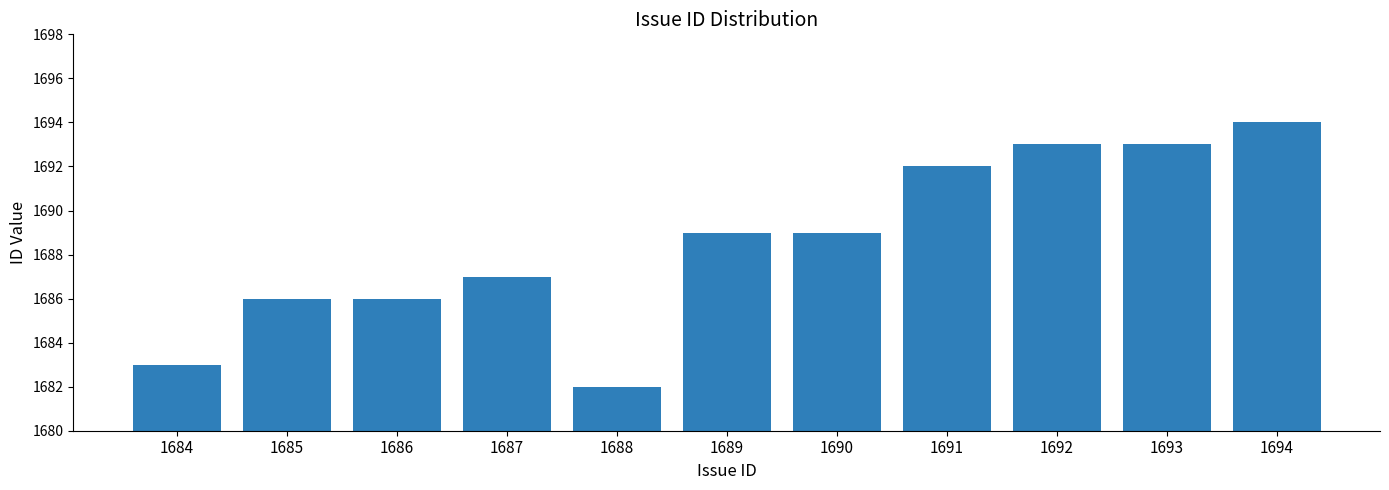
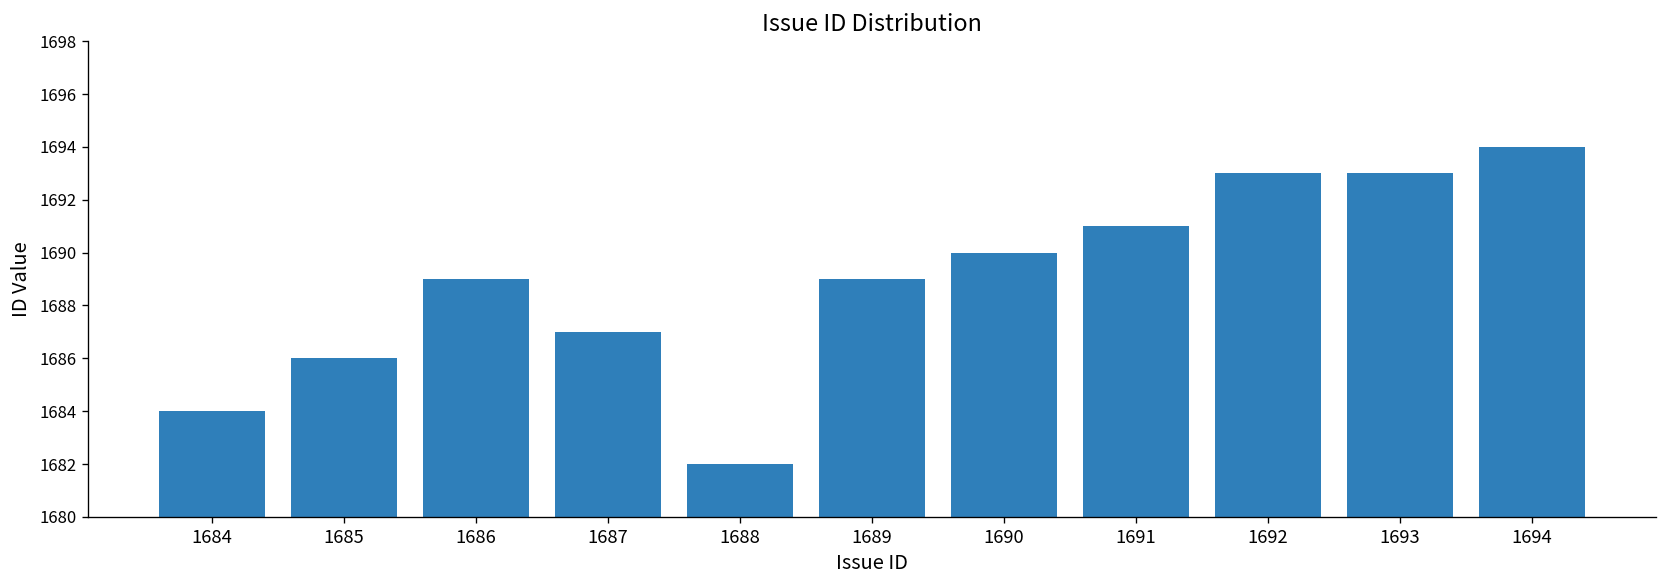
1684: 1683 -> 1684
1686: 1686 -> 1689
1690: 1689 -> 1690
1691: 1692 -> 1691
